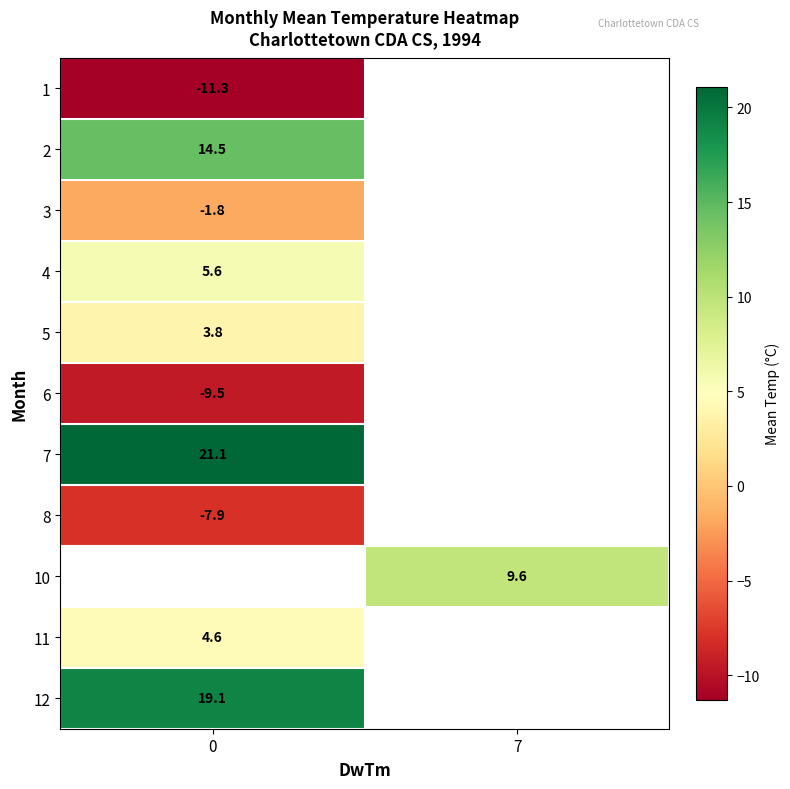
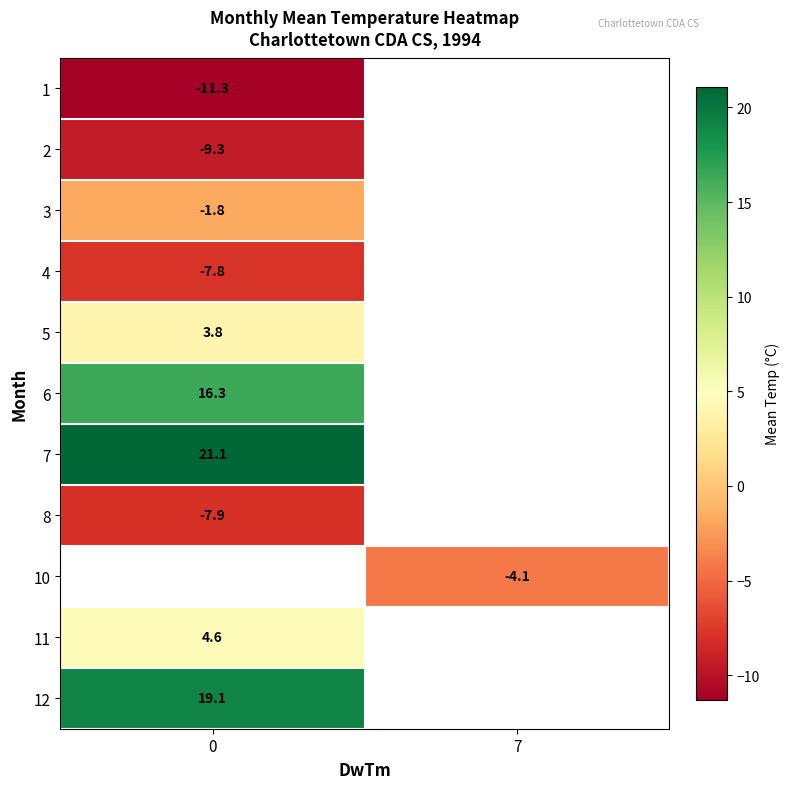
2, 0: 14.5 -> -9.3
4, 0: 5.6 -> -7.8
6, 0: -9.5 -> 16.3
10, 7: 9.6 -> -4.1
